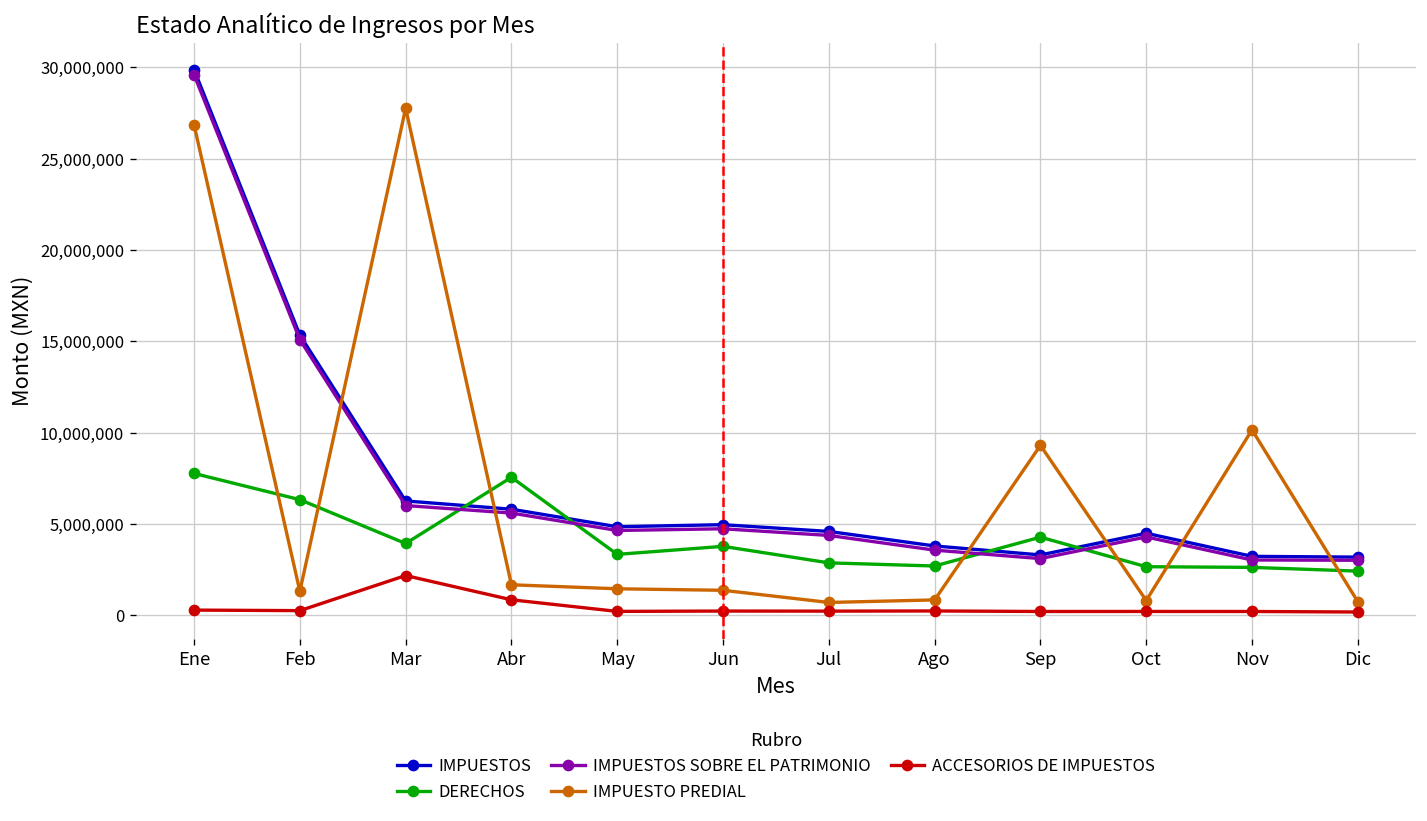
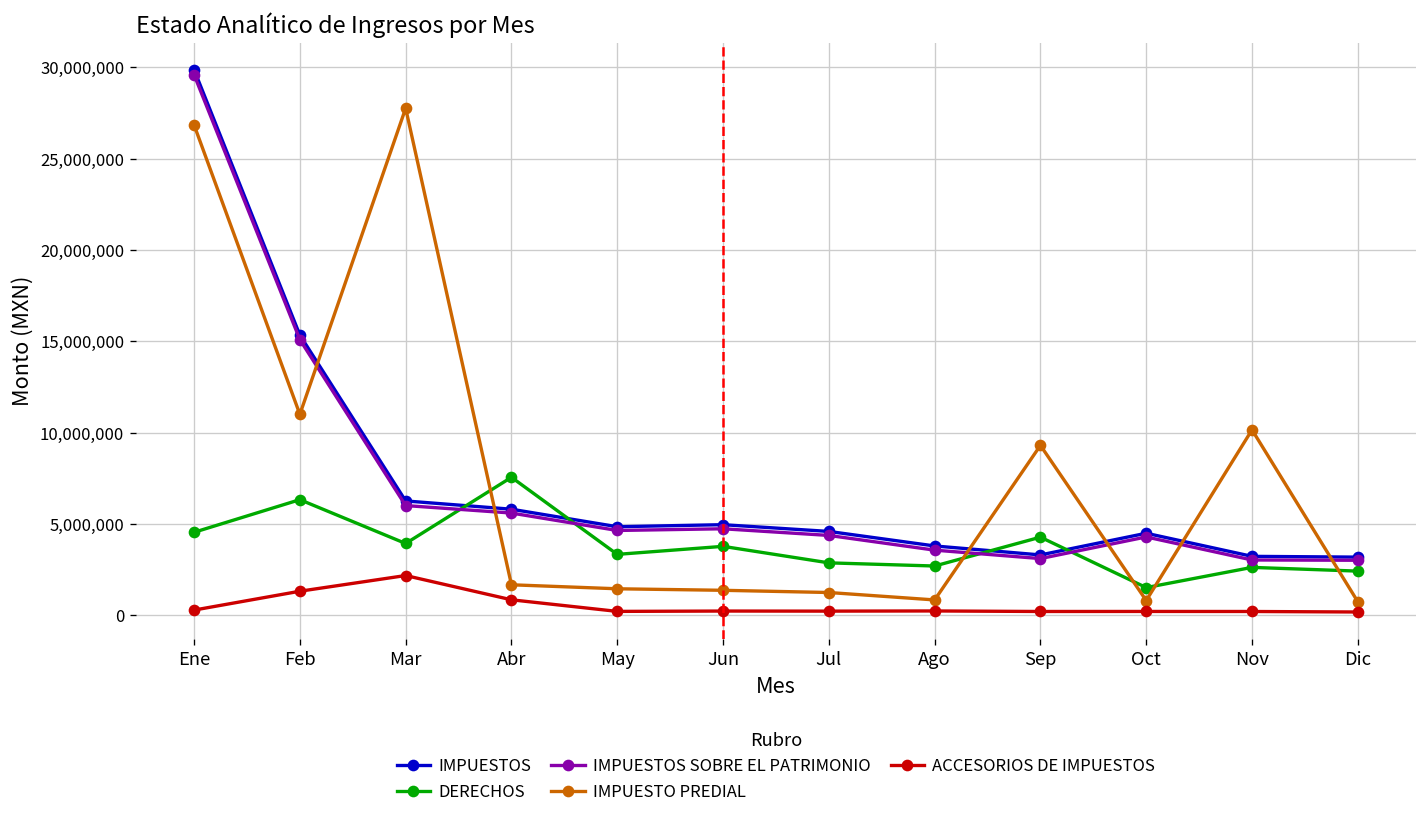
DERECHOS, Ene: 7,800,000 -> 4,500,000
IMPUESTO PREDIAL, Feb: 1,300,000 -> 11,000,000
ACCESORIOS DE IMPUESTOS, Feb: 200,000 -> 1,300,000
IMPUESTO PREDIAL, Jul: 700,000 -> 1,200,000
DERECHOS, Oct: 2,700,000 -> 1,500,000
